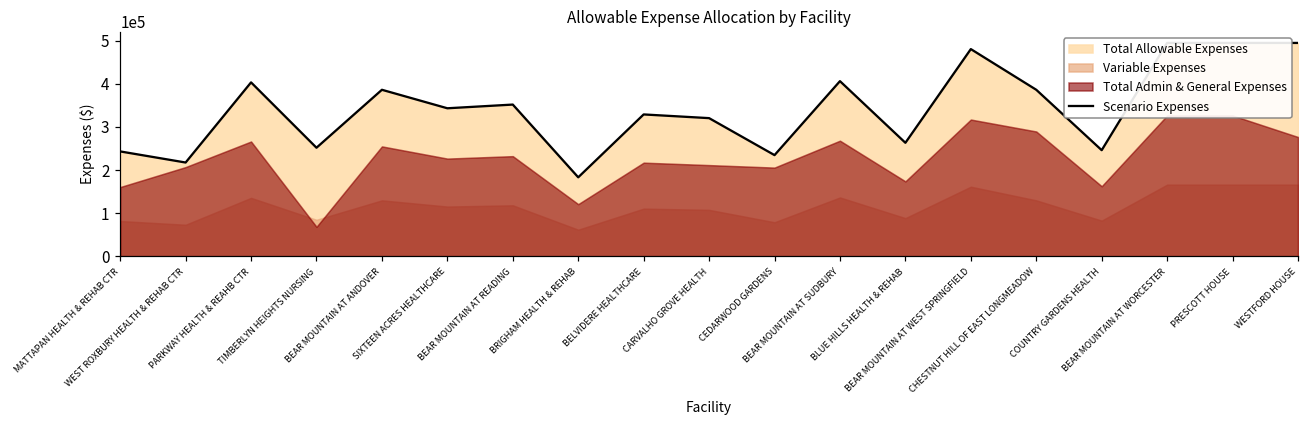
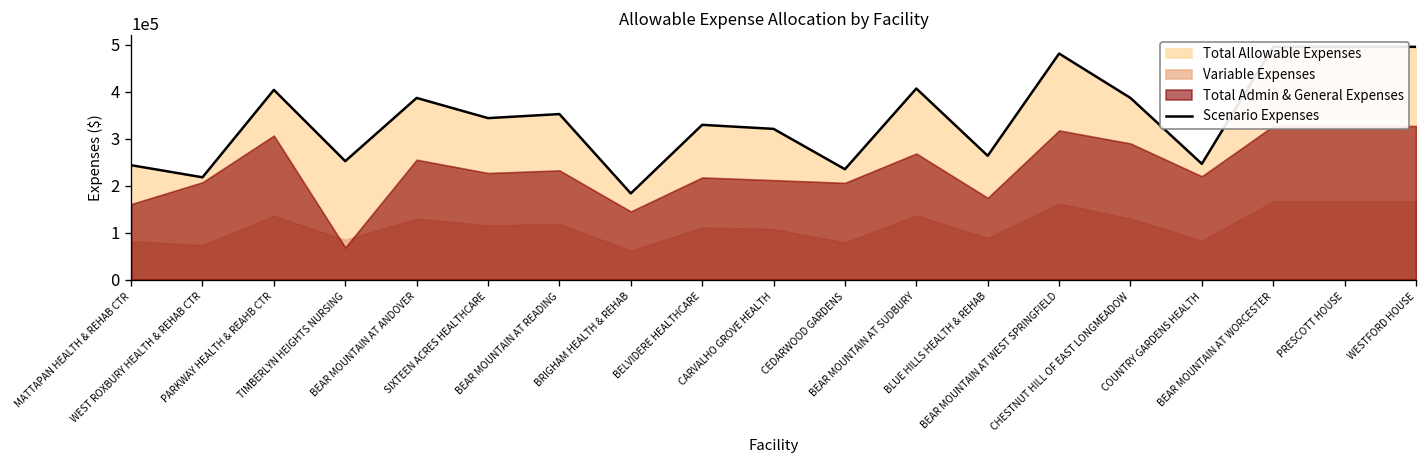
Total Admin & General Expenses, PARKWAY HEALTH & REAHB CTR: 270000 -> 310000
Total Admin & General Expenses, BRIGHAM HEALTH & REHAB: 120000 -> 140000
Total Admin & General Expenses, COUNTRY GARDENS HEALTH: 160000 -> 220000
Total Admin & General Expenses, WESTFORD HOUSE: 280000 -> 330000
